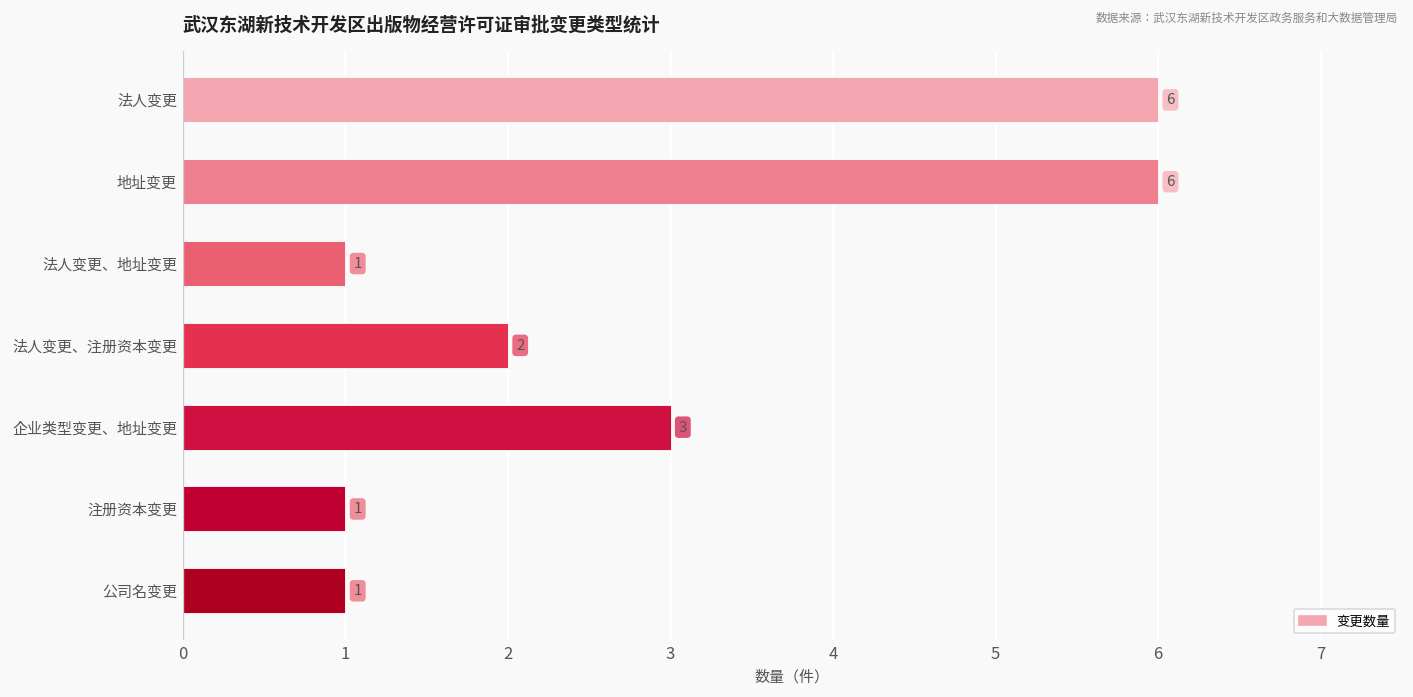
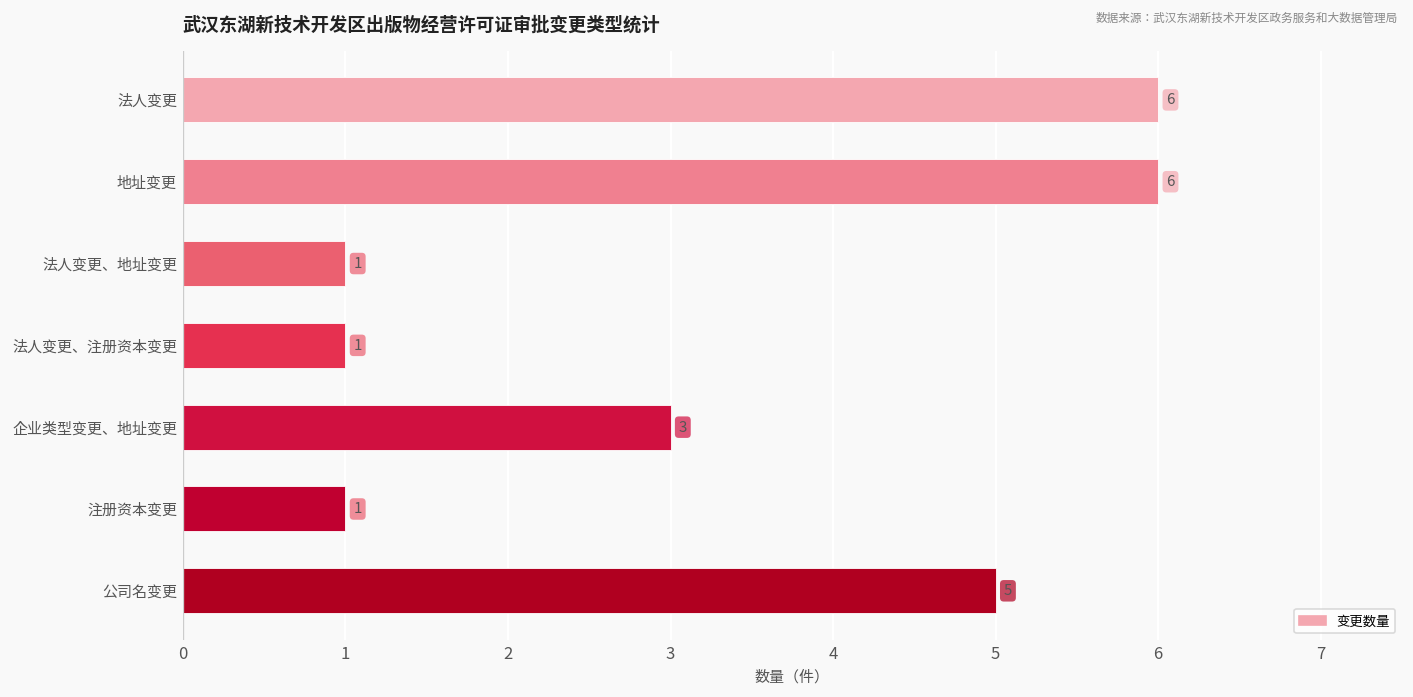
法人变更、注册资本变更: 2 -> 1
公司名变更: 1 -> 5
